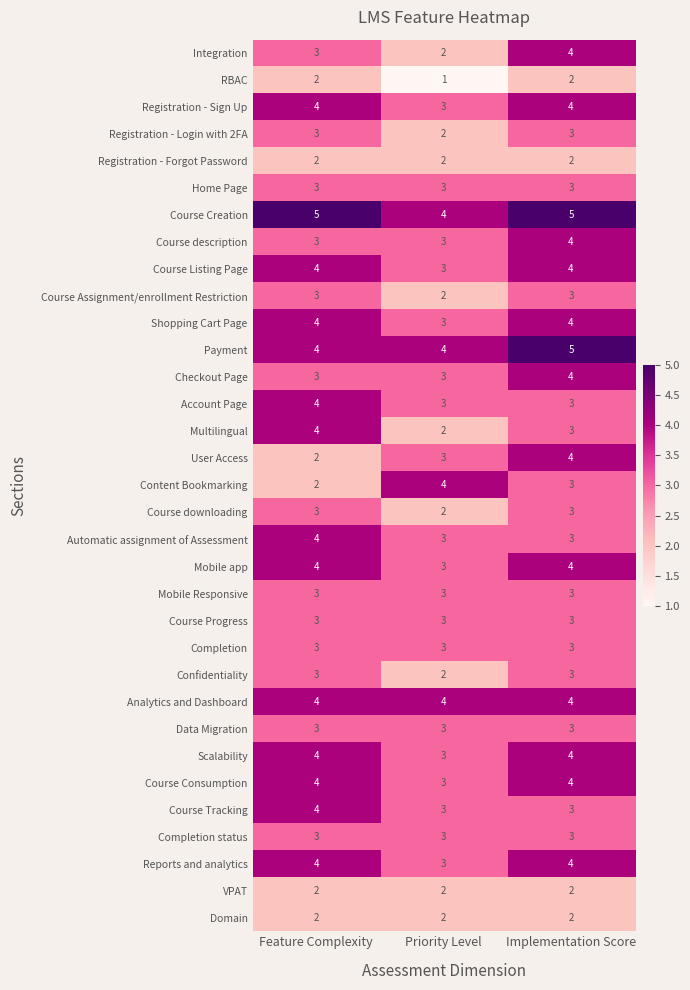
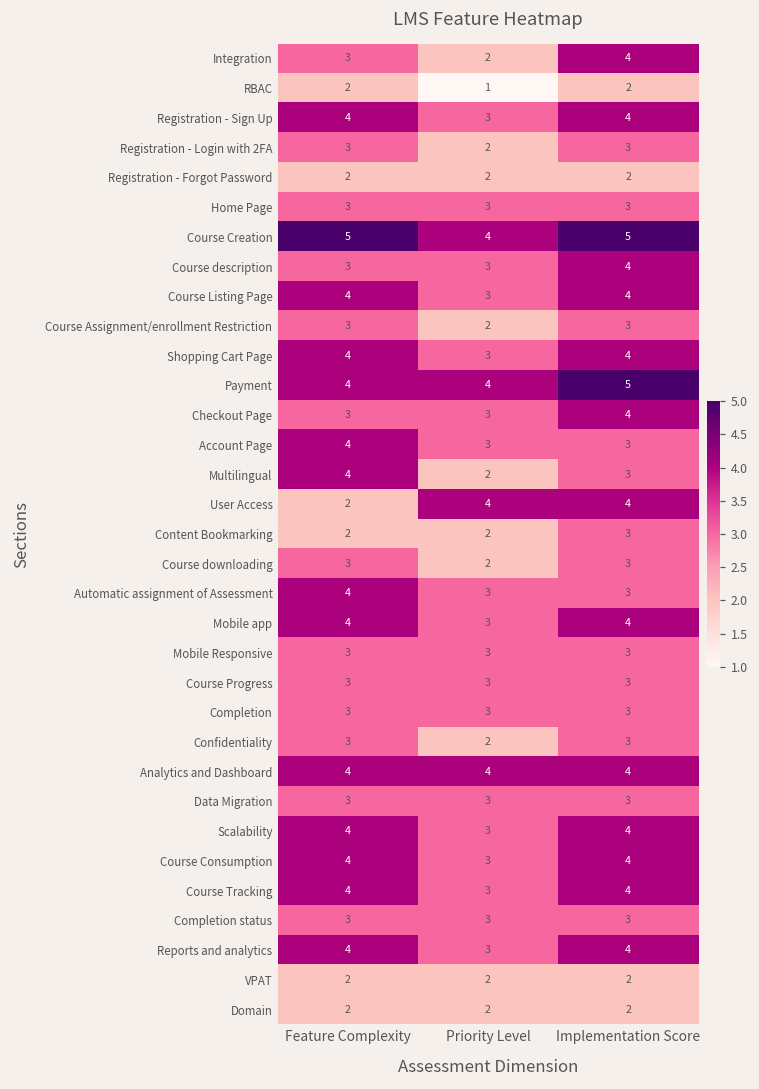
User Access, Priority Level: 3 -> 4
Content Bookmarking, Priority Level: 4 -> 2
Course Tracking, Implementation Score: 3 -> 4
